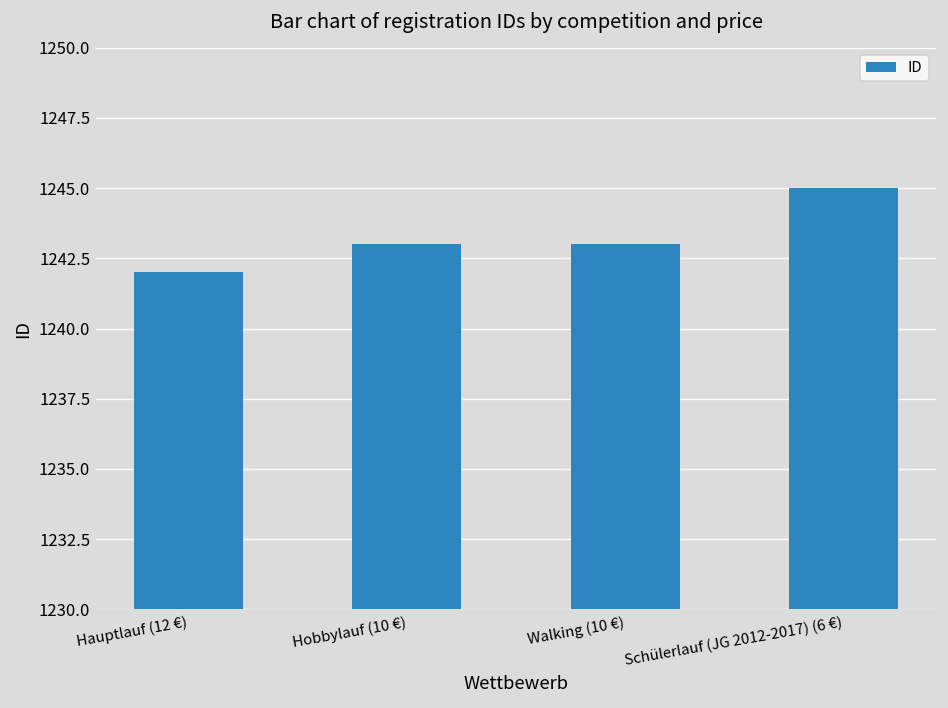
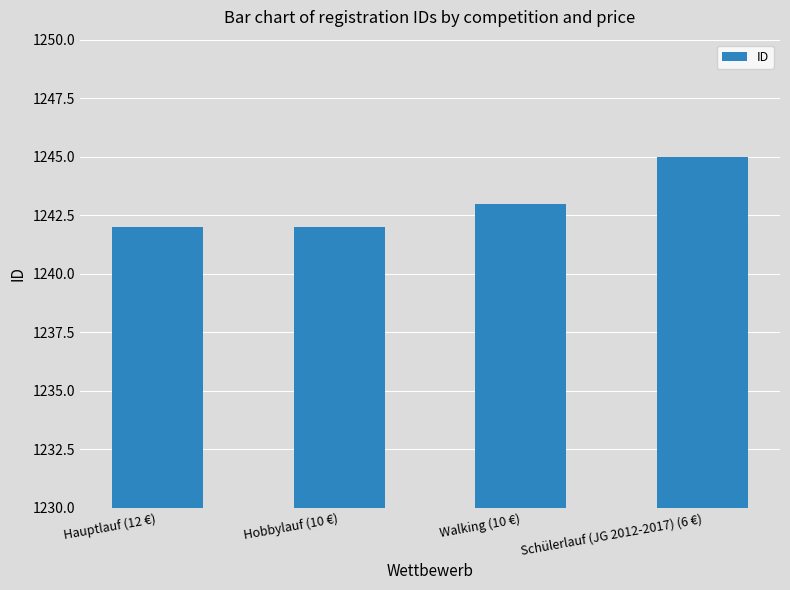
Hobbylauf (10 €): 1243 -> 1242
